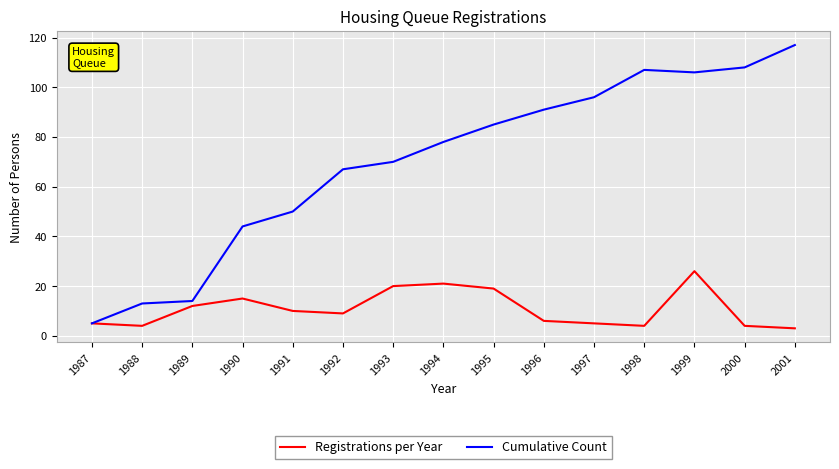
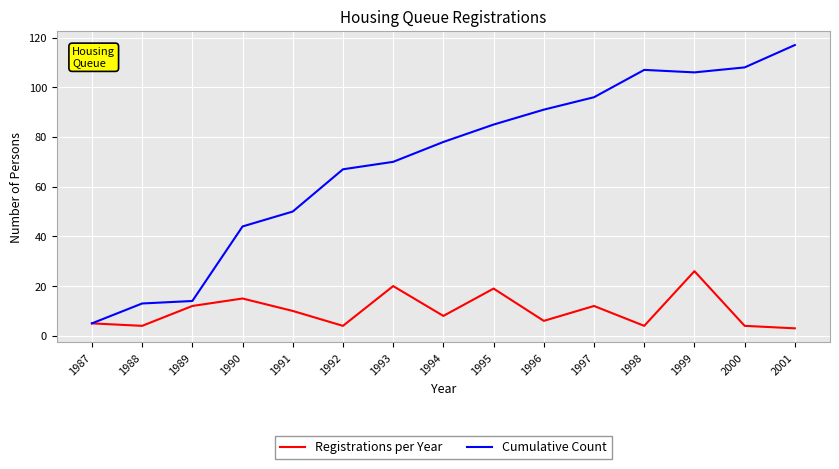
Registrations per Year, 1992: 9 -> 4
Registrations per Year, 1994: 21 -> 8
Registrations per Year, 1997: 5 -> 12
